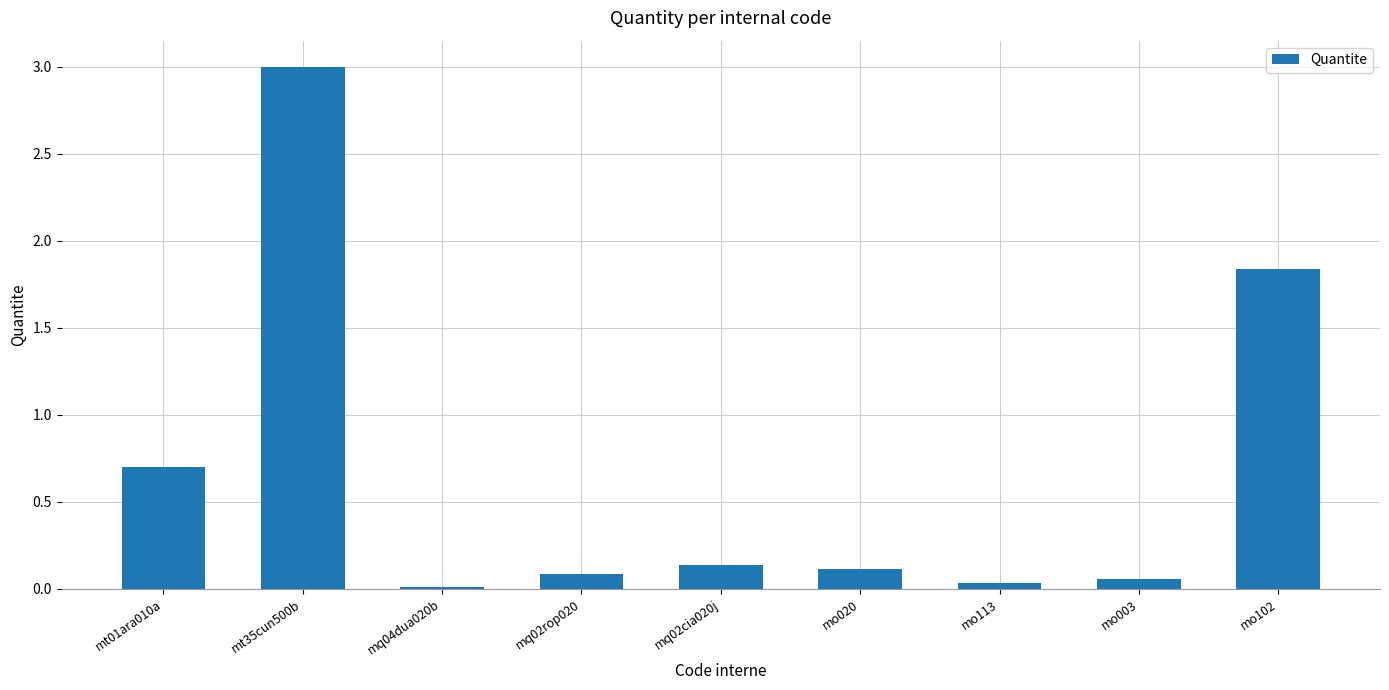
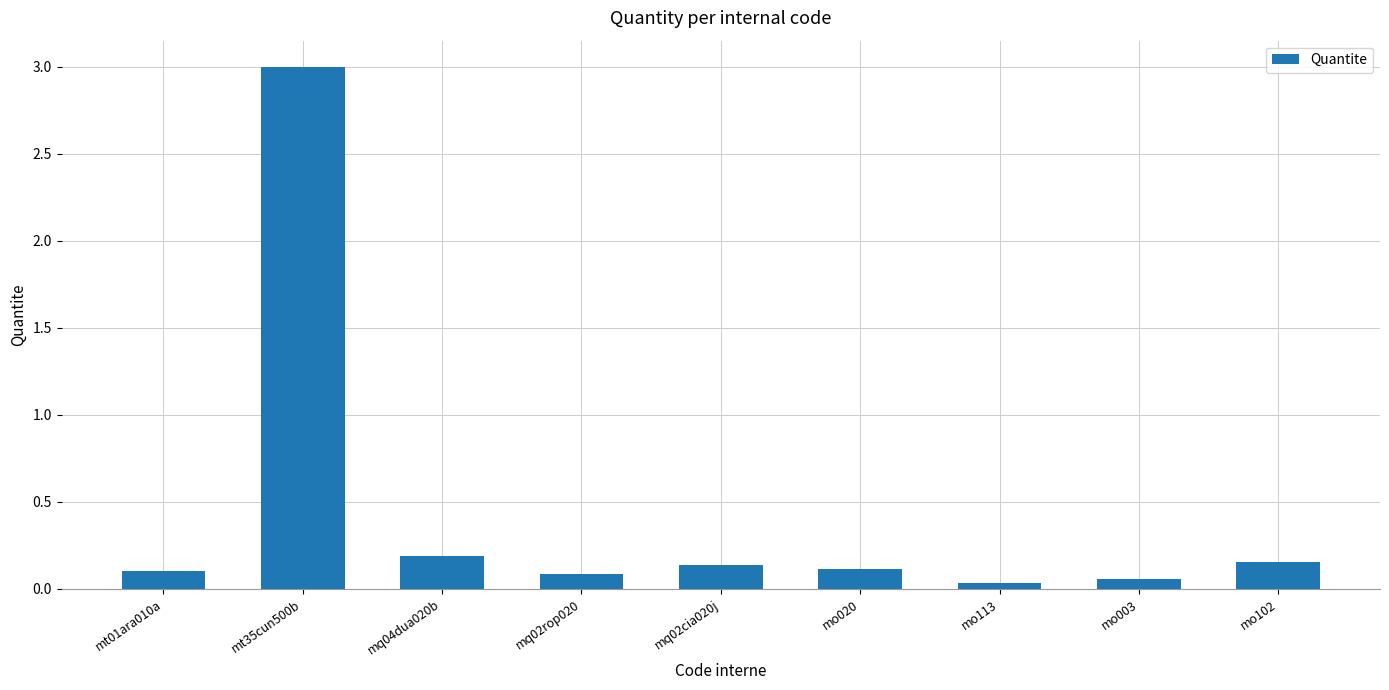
mt01ara010a: 0.70 -> 0.10
mq04dua020b: 0.01 -> 0.19
mo102: 1.84 -> 0.15
